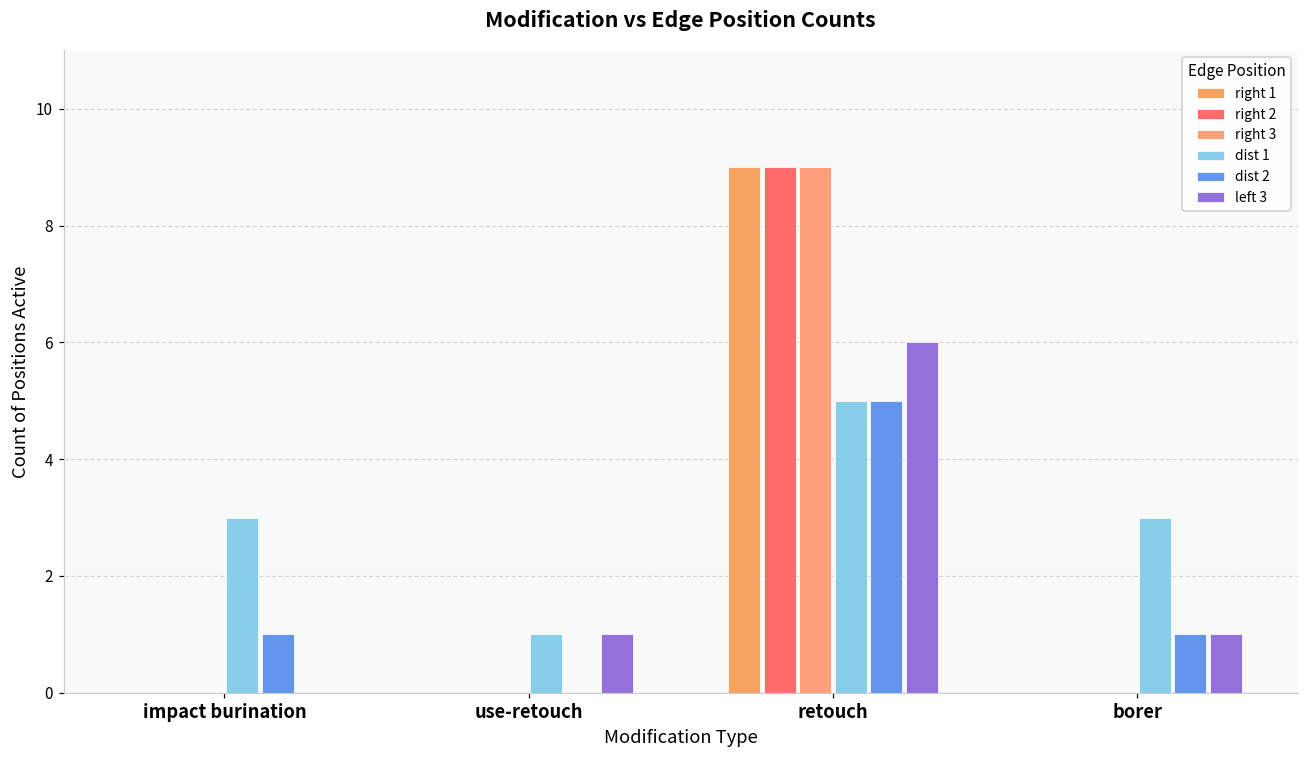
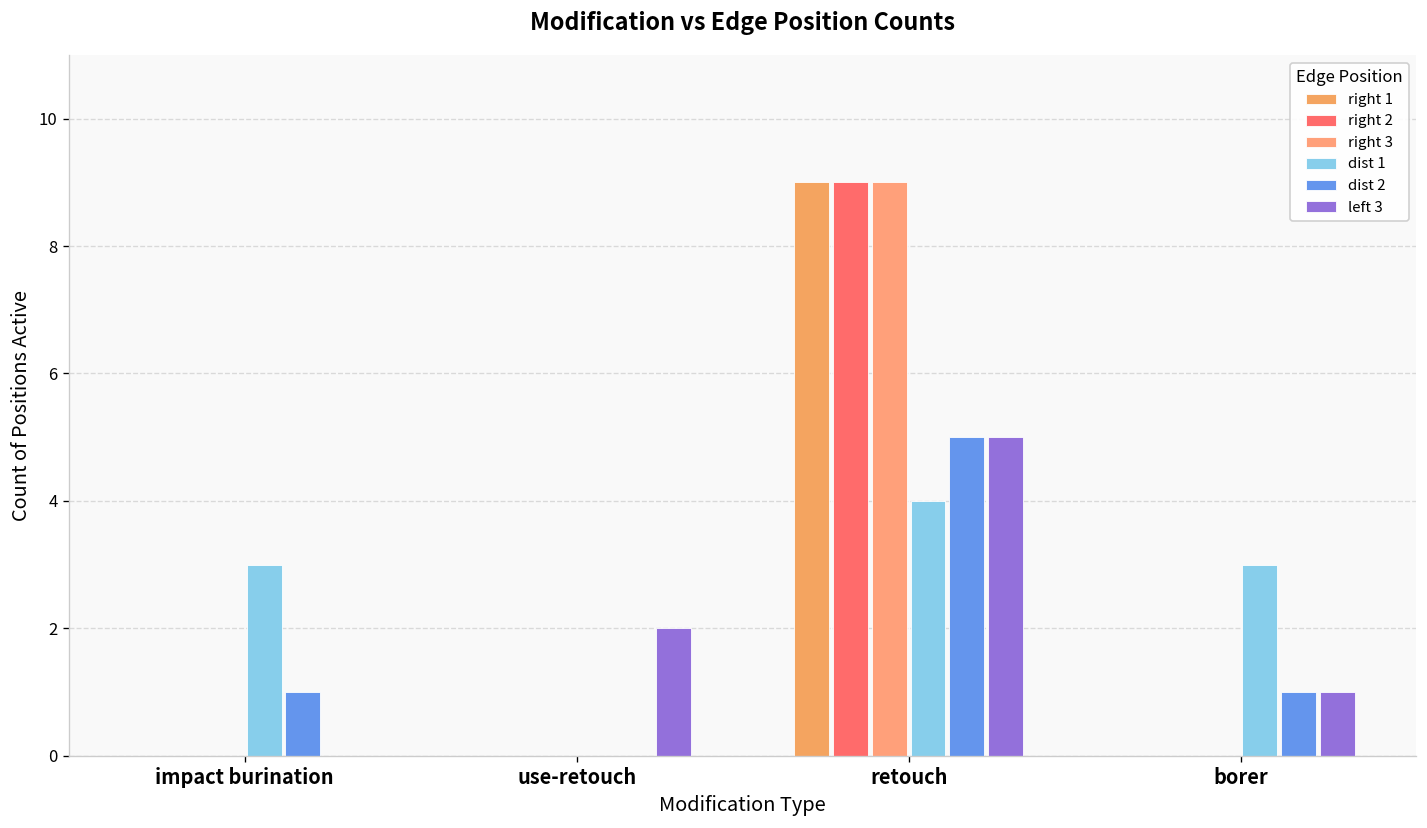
dist 1, use-retouch: 1 -> 0
left 3, use-retouch: 1 -> 2
dist 1, retouch: 5 -> 4
left 3, retouch: 6 -> 5
